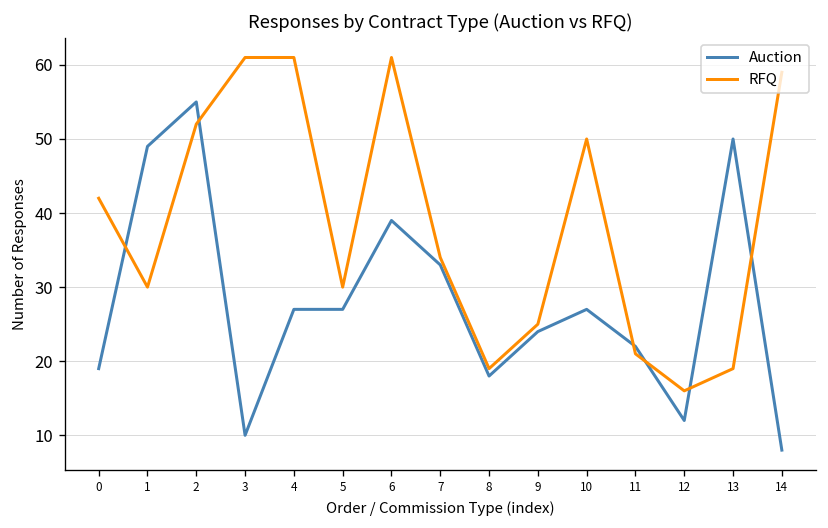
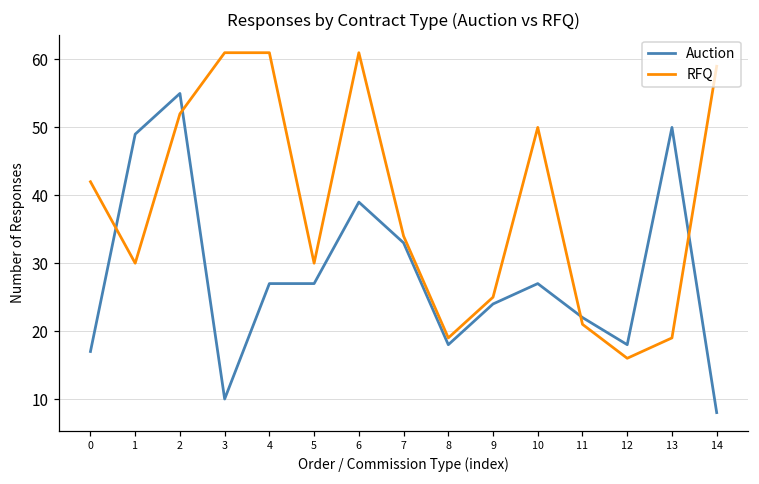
Auction, 0: 19 -> 17
Auction, 12: 12 -> 18
